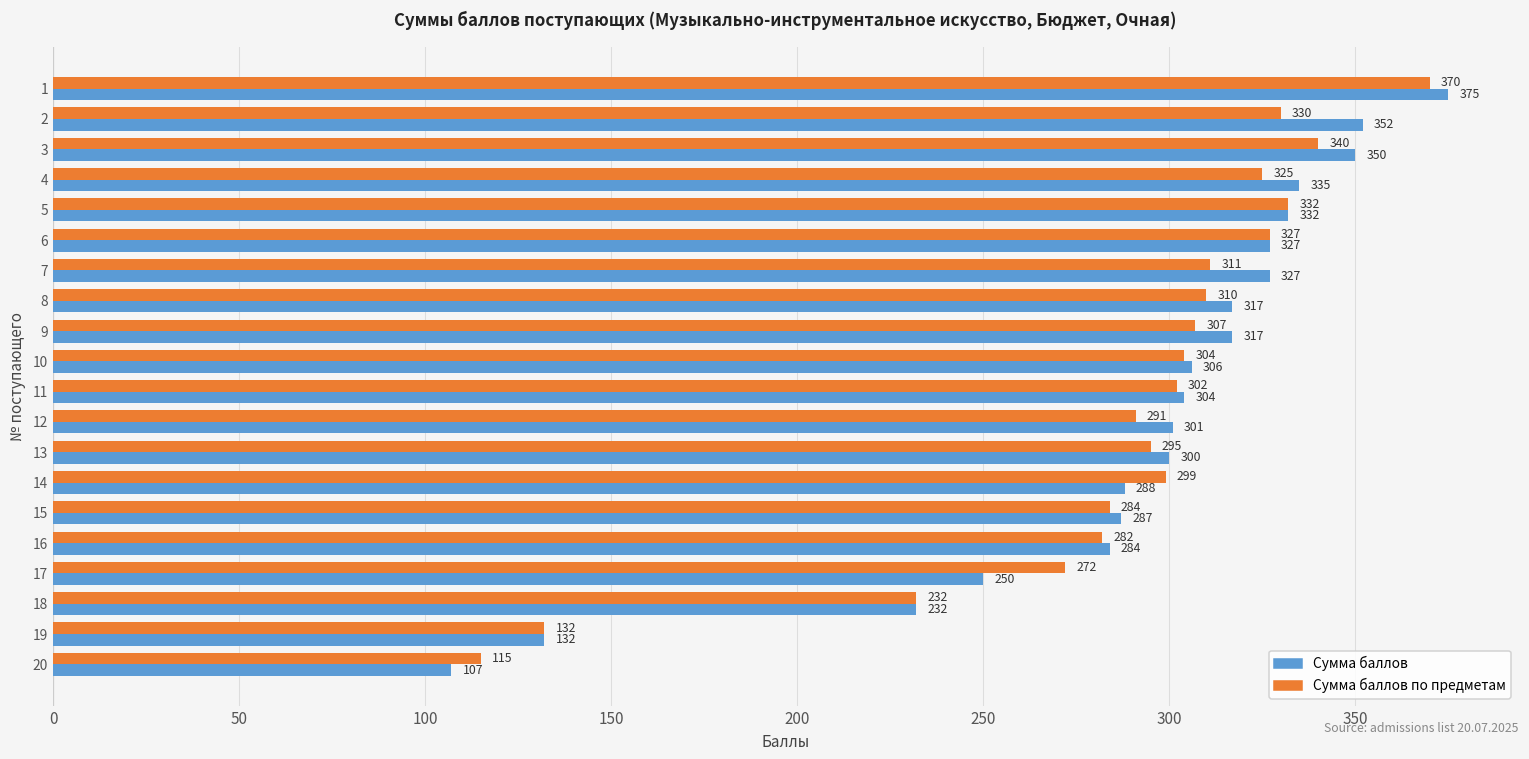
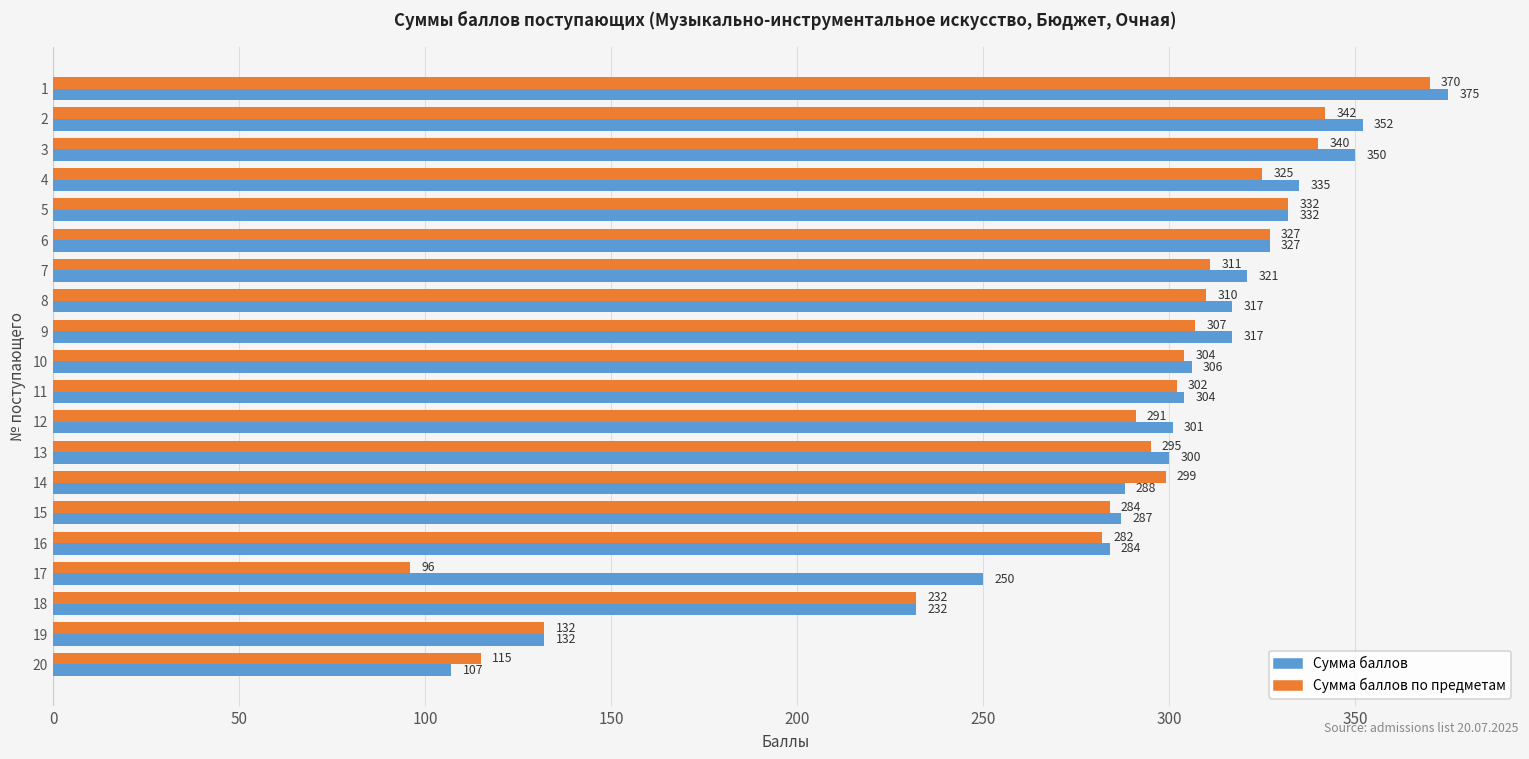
Сумма баллов по предметам, 2: 330 -> 342
Сумма баллов, 7: 327 -> 321
Сумма баллов по предметам, 17: 272 -> 96
